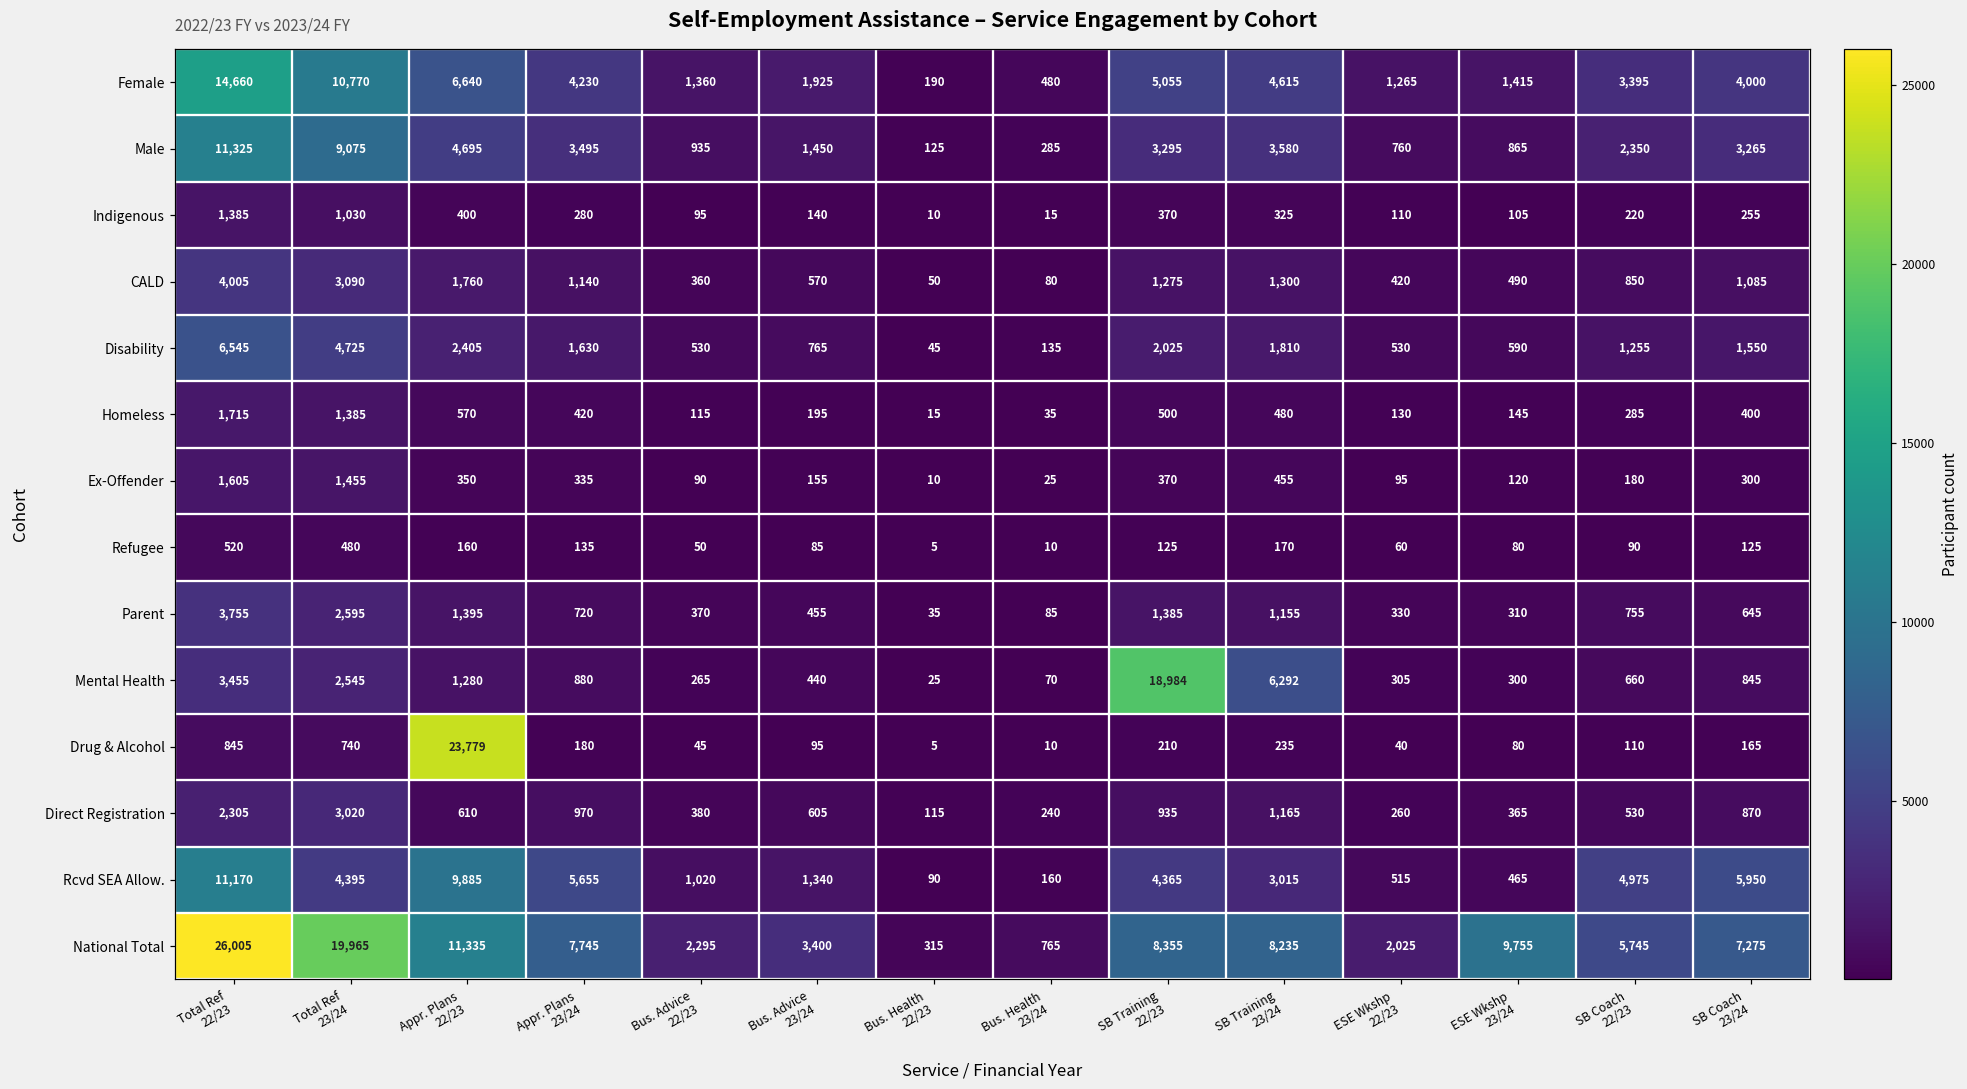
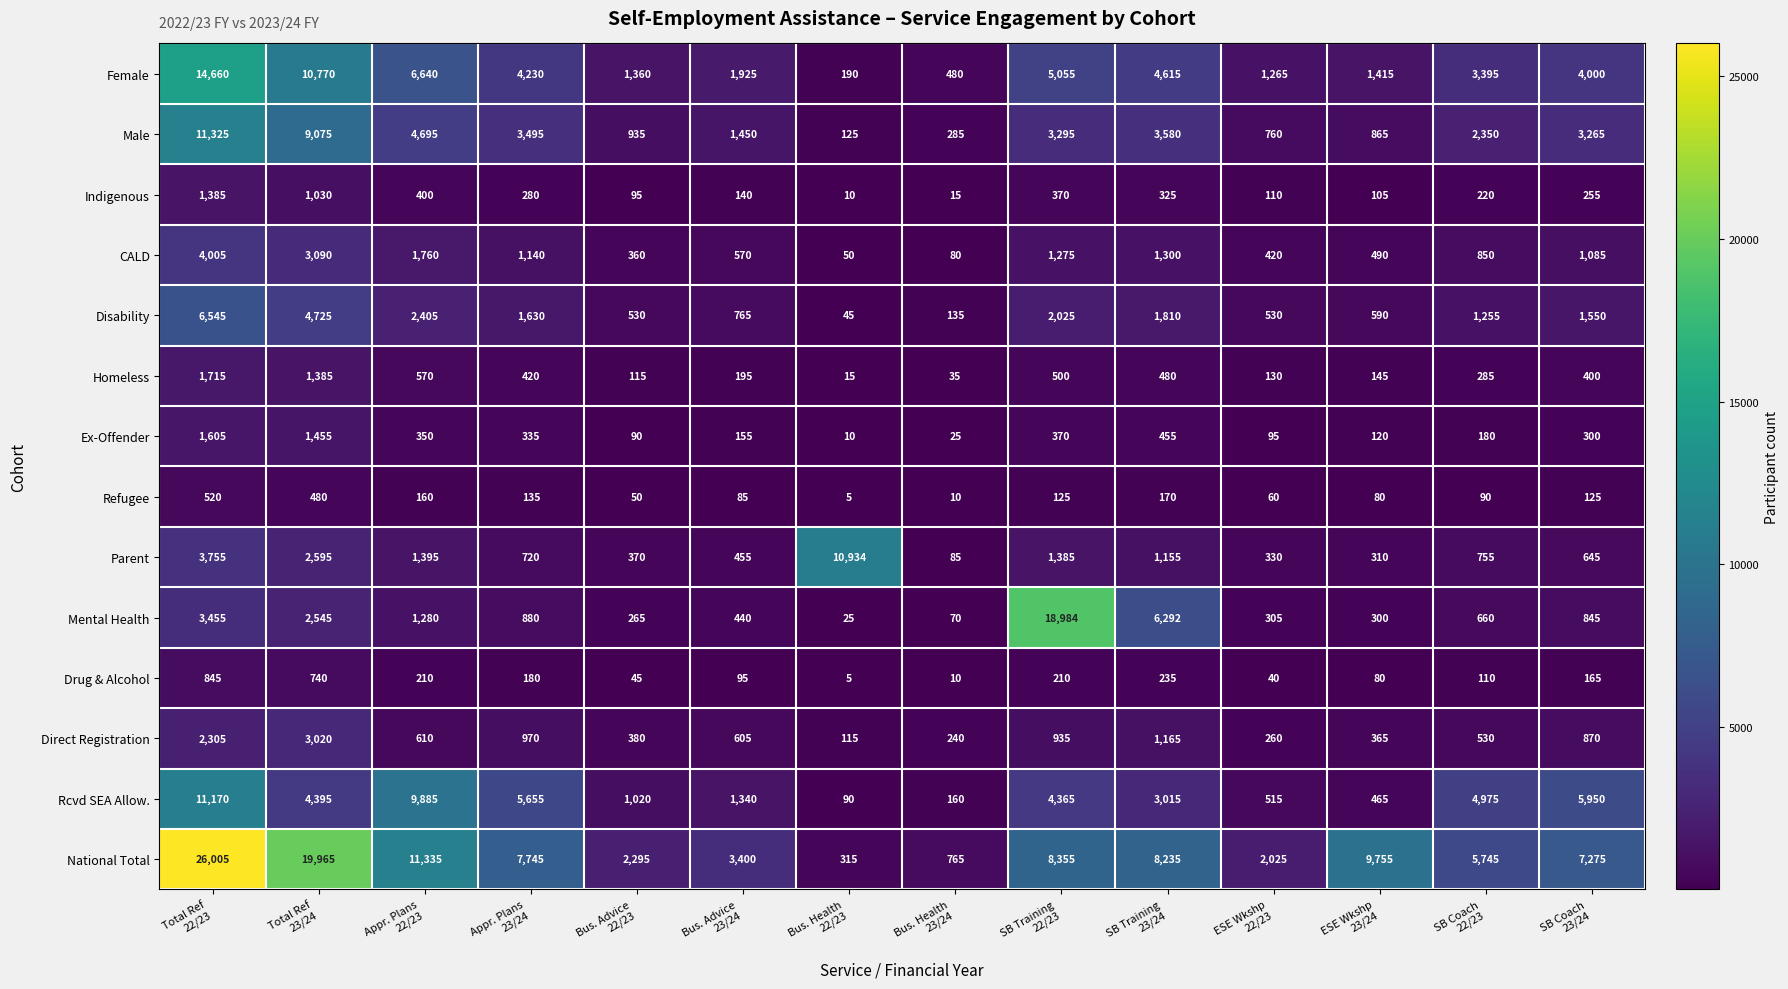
Parent, Bus. Health 22/23: 35 -> 10,934
Drug & Alcohol, Appr. Plans 22/23: 23,779 -> 210
